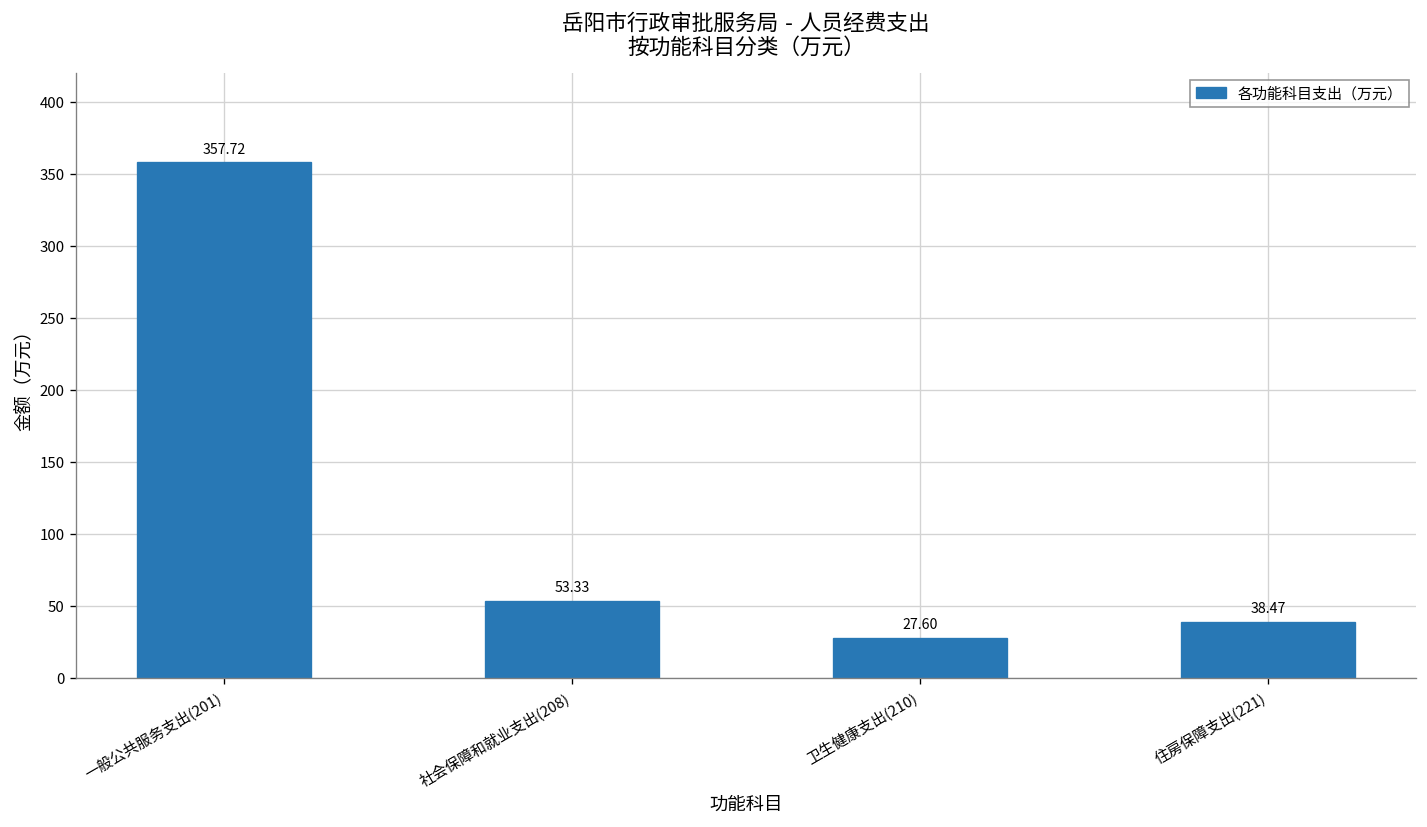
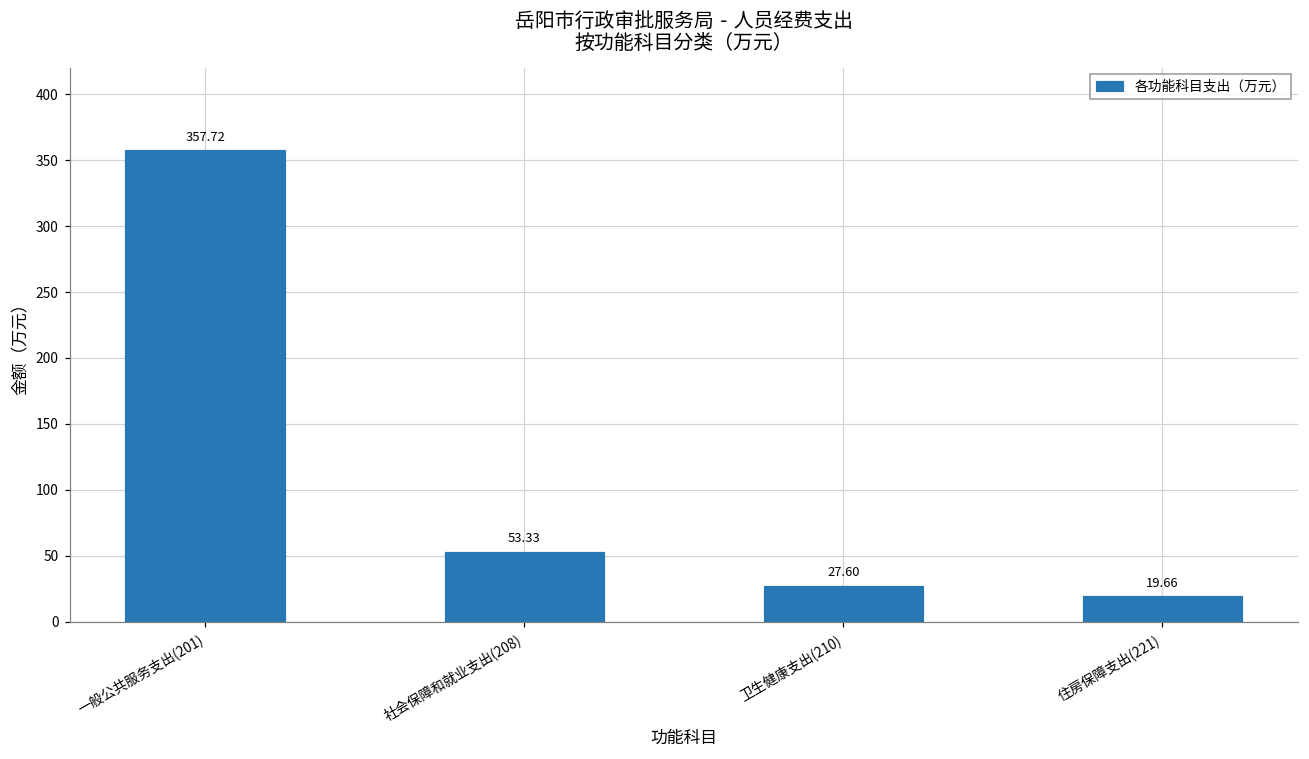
住房保障支出(221): 38.47 -> 19.66
